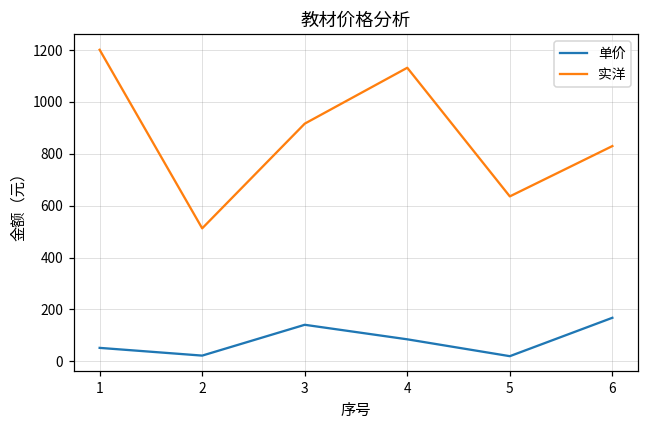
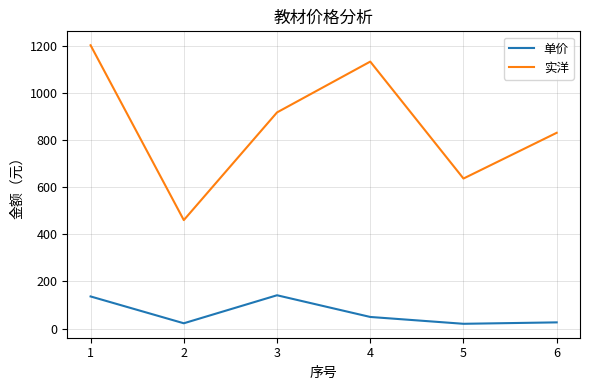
单价, 1: 50 -> 140
实洋, 2: 510 -> 460
单价, 4: 90 -> 50
单价, 6: 170 -> 30
